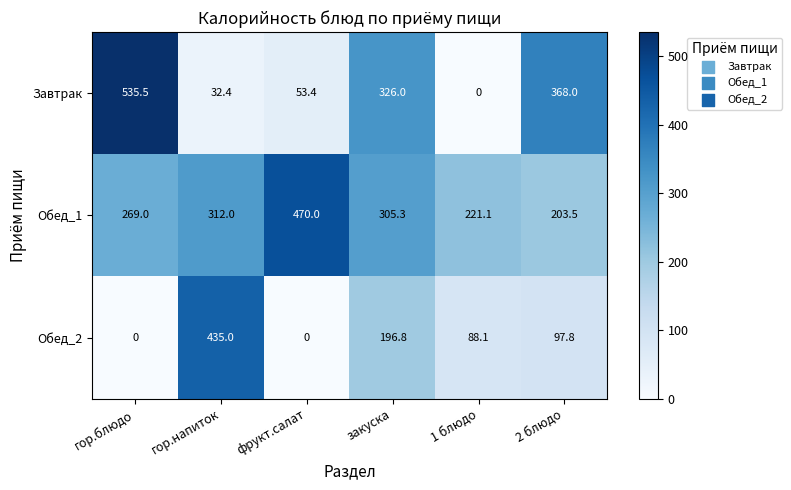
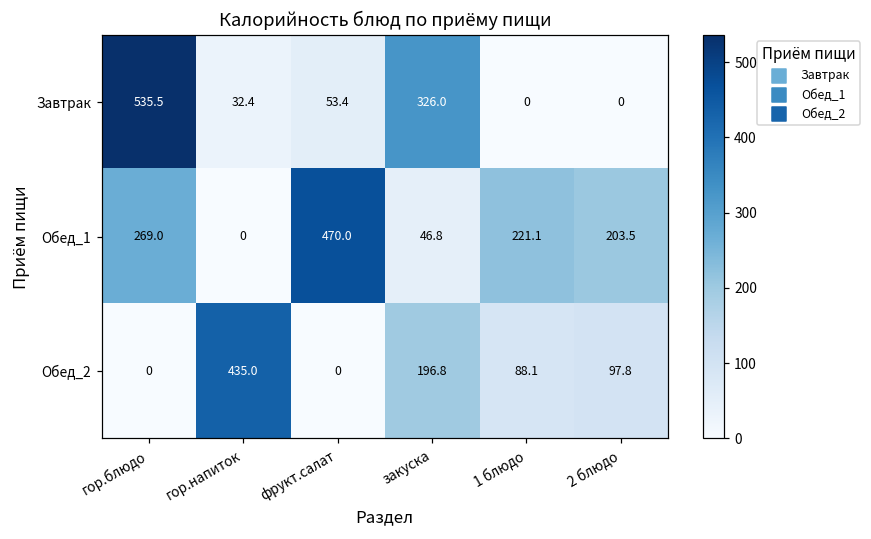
Завтрак, 2 блюдо: 368.0 -> 0
Обед_1, гор.напиток: 312.0 -> 0
Обед_1, закуска: 305.3 -> 46.8
